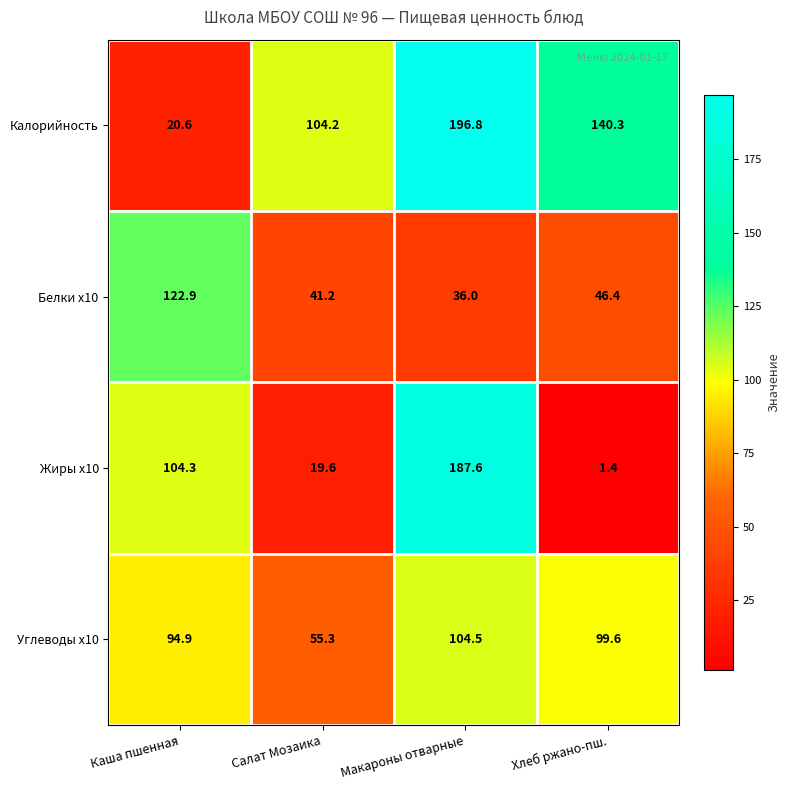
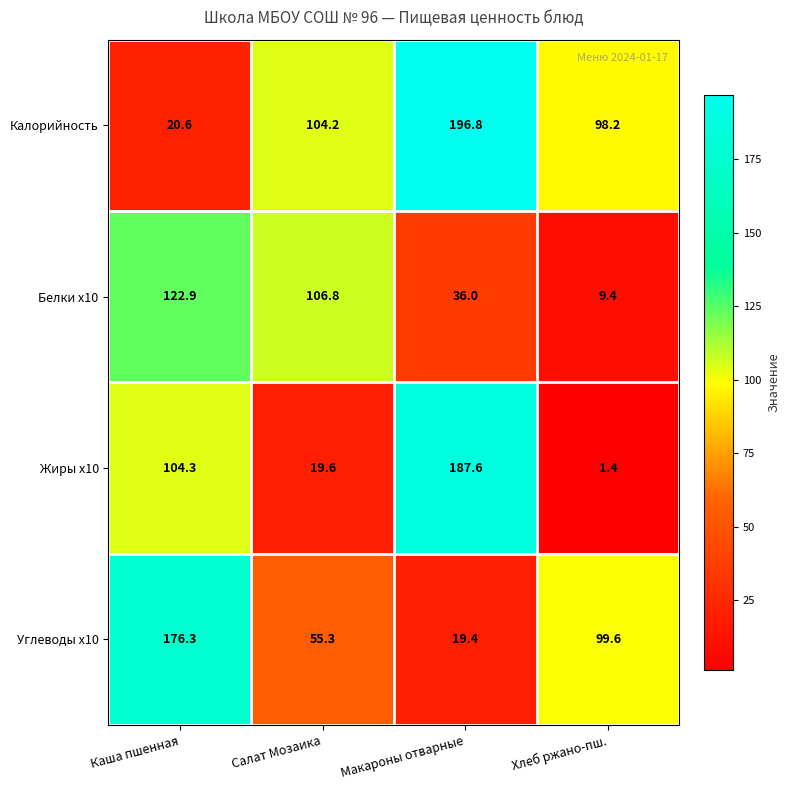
Калорийность, Хлеб ржано-пш.: 140.3 -> 98.2
Белки x10, Салат Мозаика: 41.2 -> 106.8
Белки x10, Хлеб ржано-пш.: 46.4 -> 9.4
Углеводы x10, Каша пшенная: 94.9 -> 176.3
Углеводы x10, Макароны отварные: 104.5 -> 19.4
